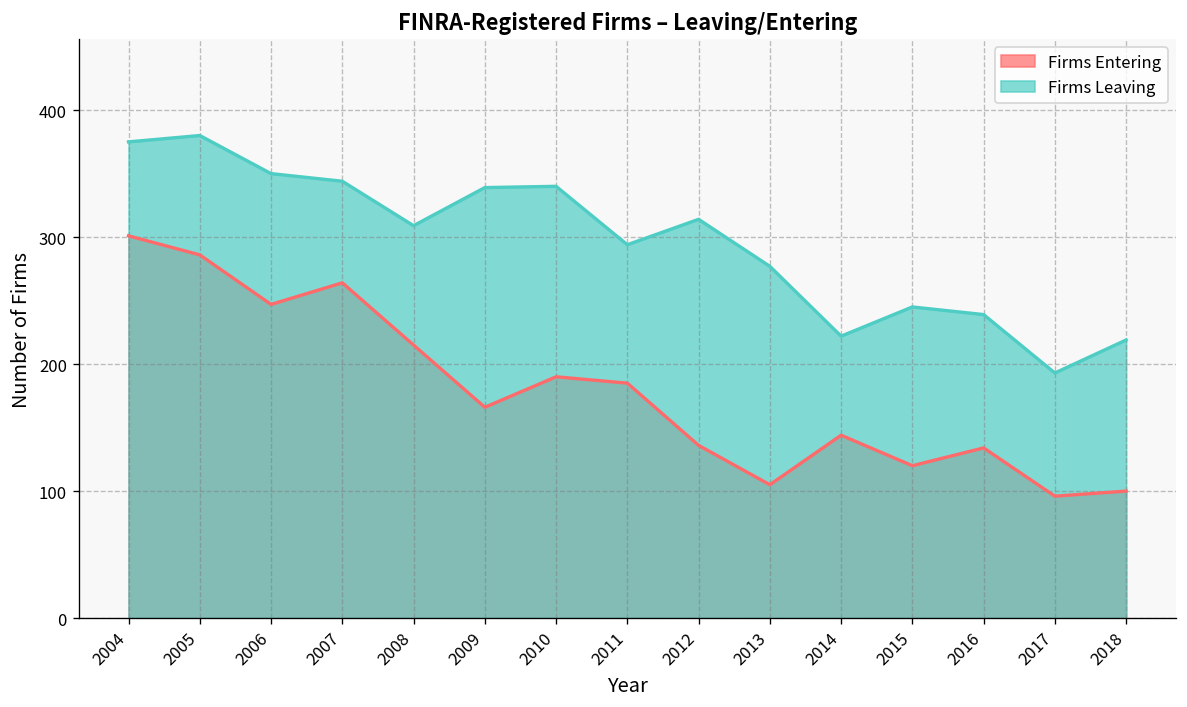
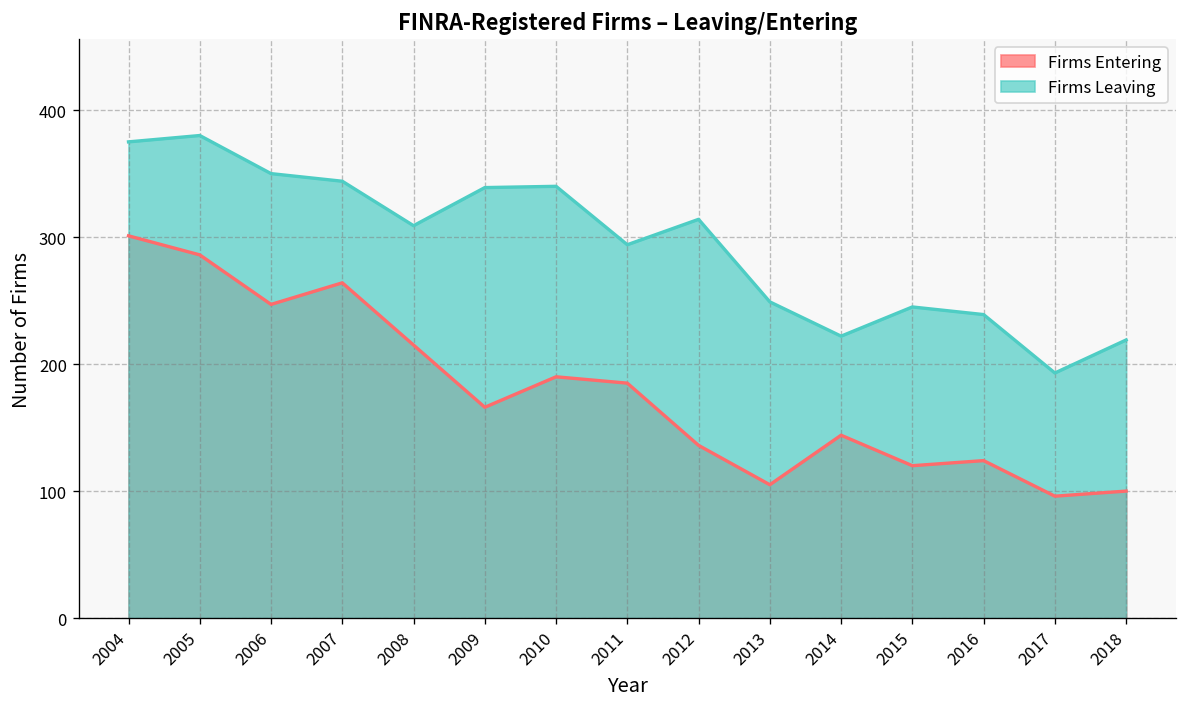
Firms Leaving, 2013: 277 -> 249
Firms Entering, 2016: 134 -> 124
